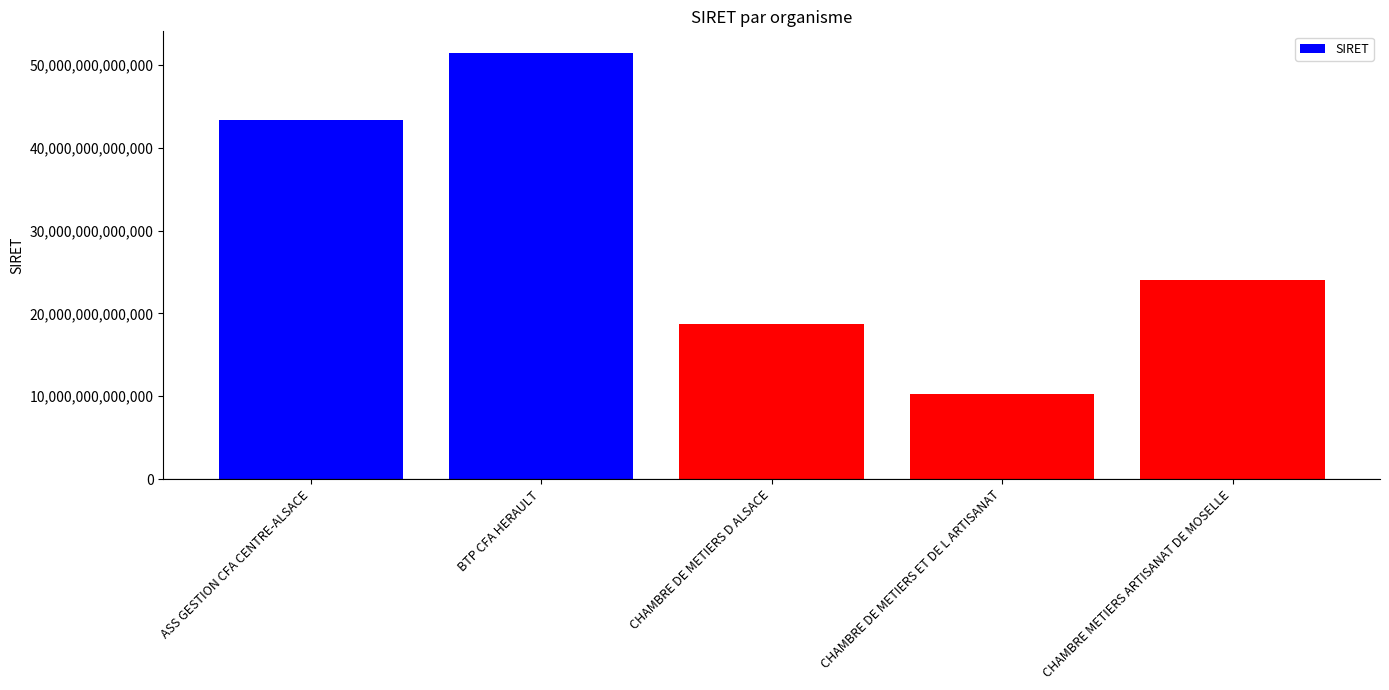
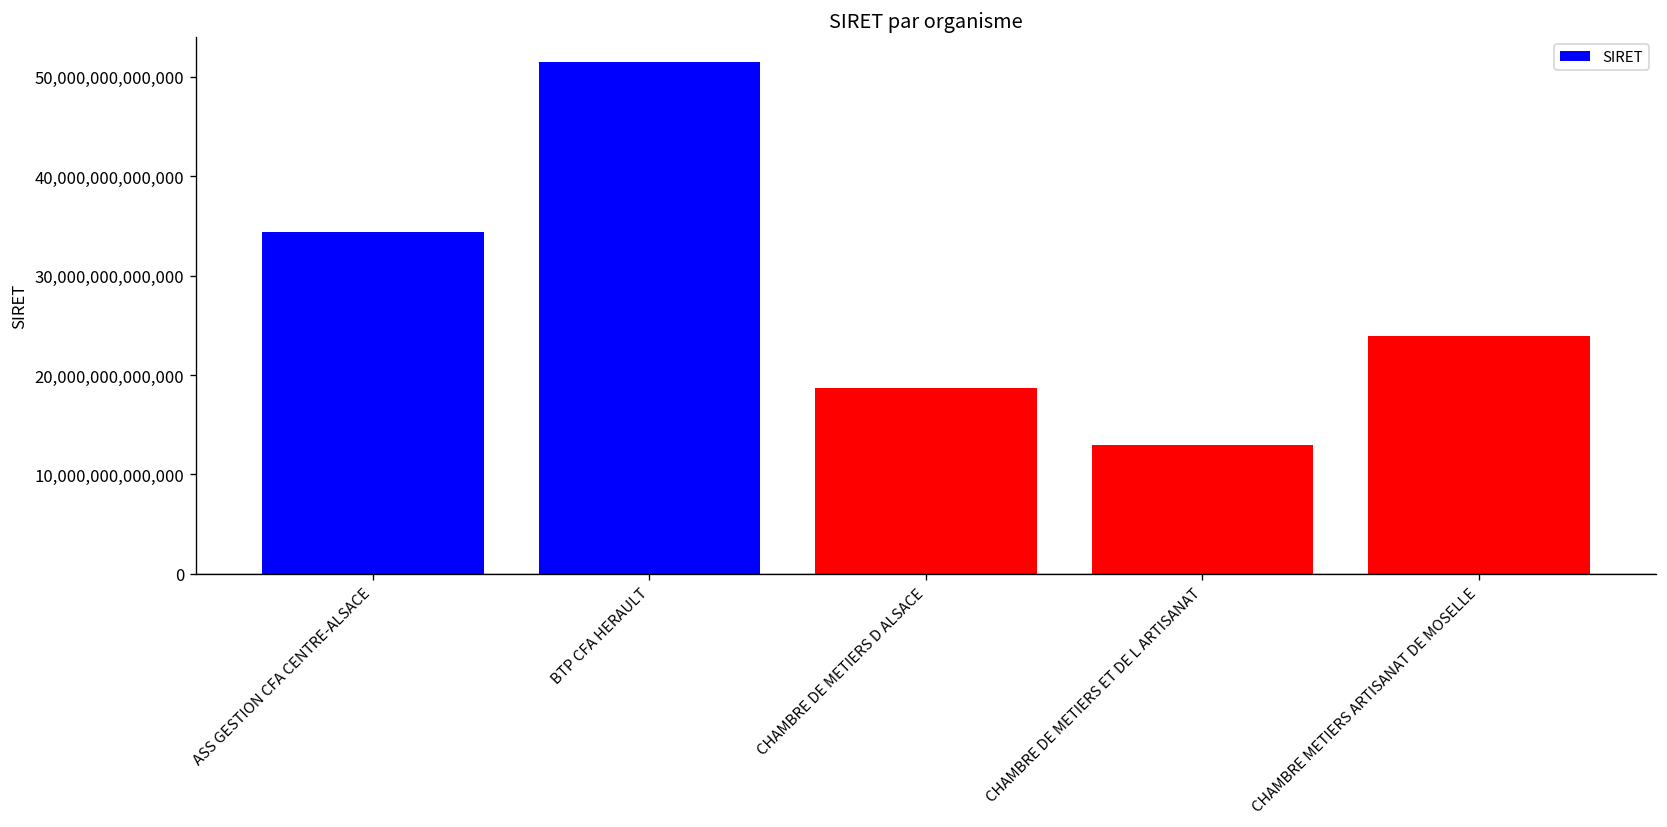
ASS GESTION CFA CENTRE-ALSACE: 43,000,000,000,000 -> 34,000,000,000,000
CHAMBRE DE METIERS ET DE L ARTISANAT: 10,000,000,000,000 -> 13,000,000,000,000
